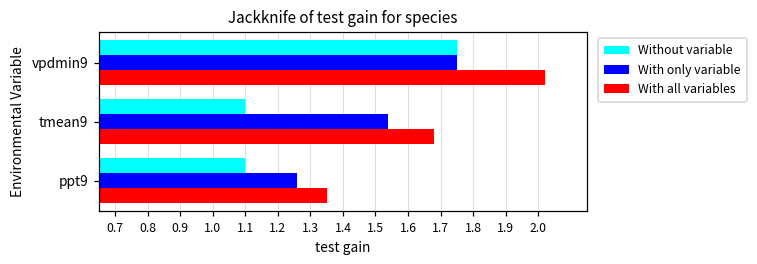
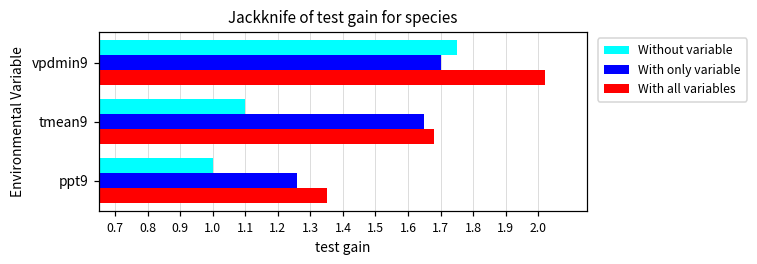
With only variable, vpdmin9: 1.75 -> 1.70
With only variable, tmean9: 1.54 -> 1.65
Without variable, ppt9: 1.1 -> 1.0
